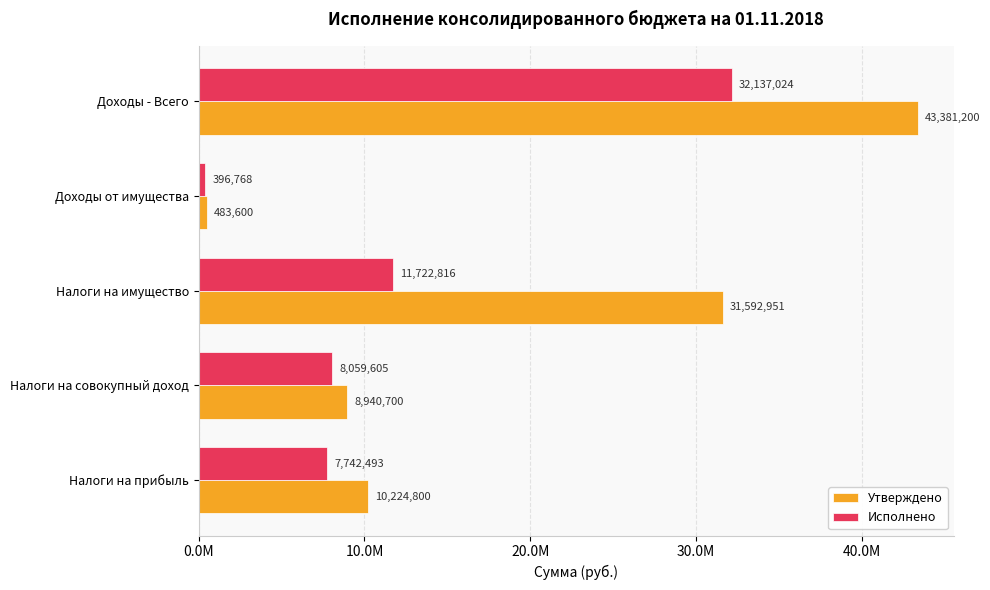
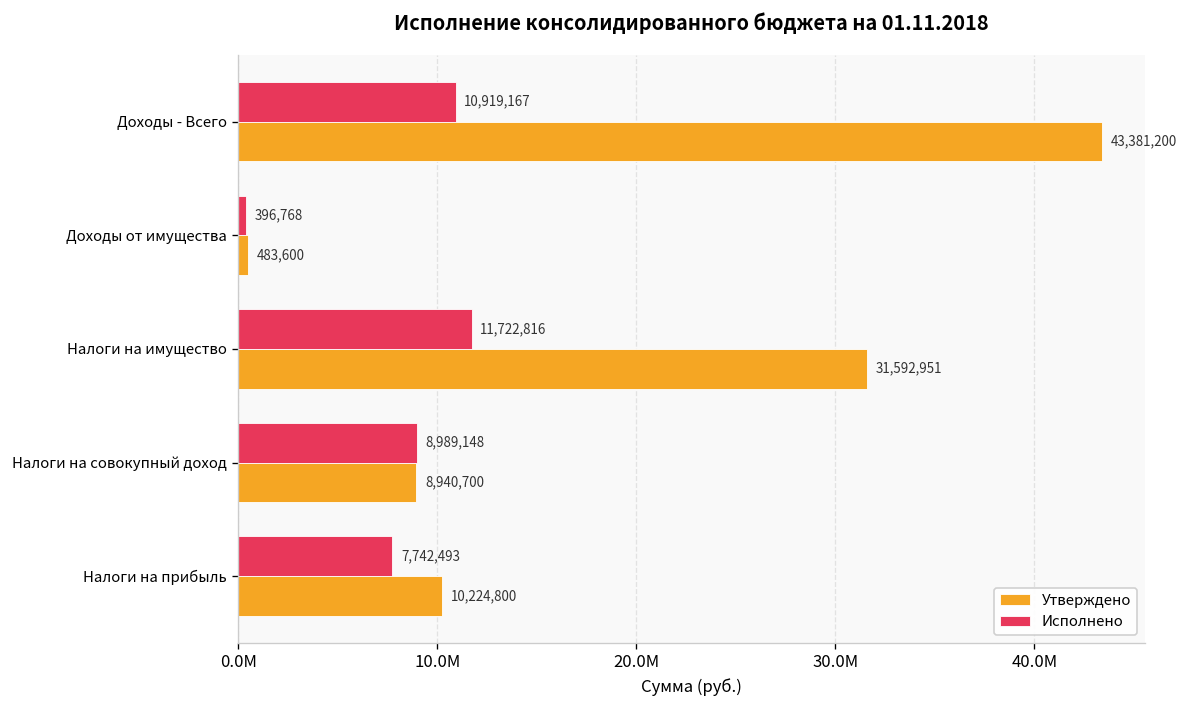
Исполнено, Доходы - Всего: 32,137,024 -> 10,919,167
Исполнено, Налоги на совокупный доход: 8,059,605 -> 8,989,148
